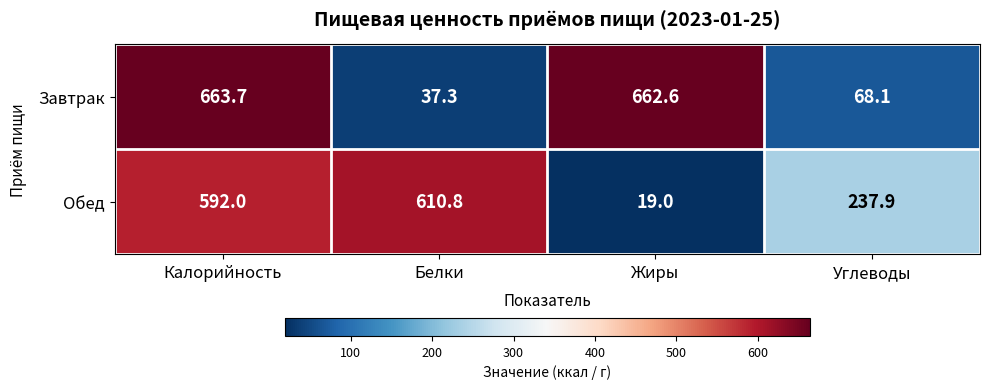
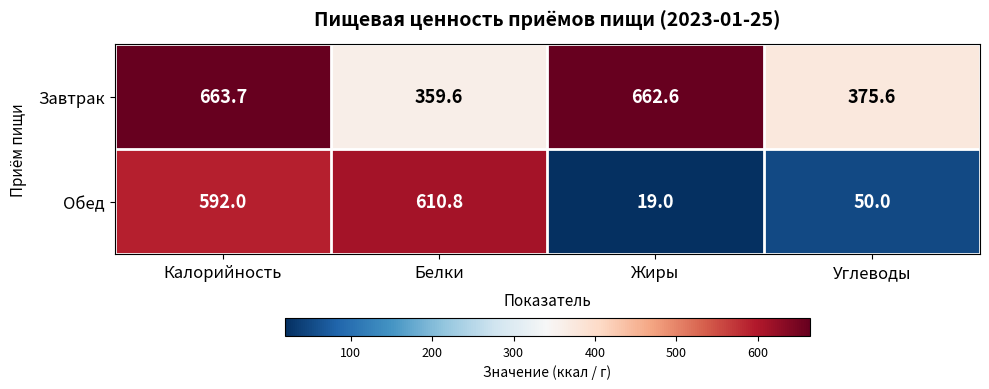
Завтрак, Белки: 37.3 -> 359.6
Завтрак, Углеводы: 68.1 -> 375.6
Обед, Углеводы: 237.9 -> 50.0
